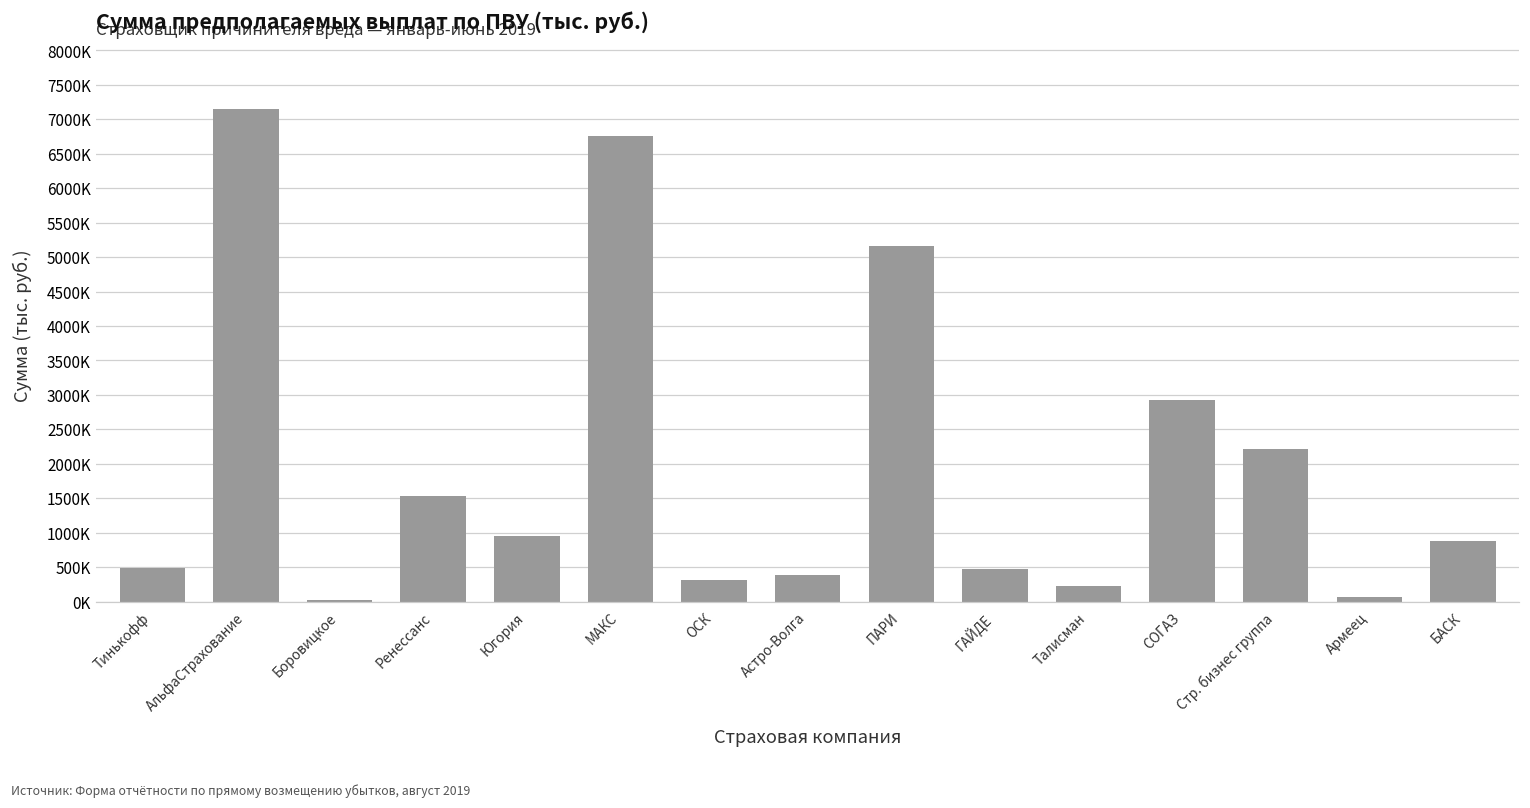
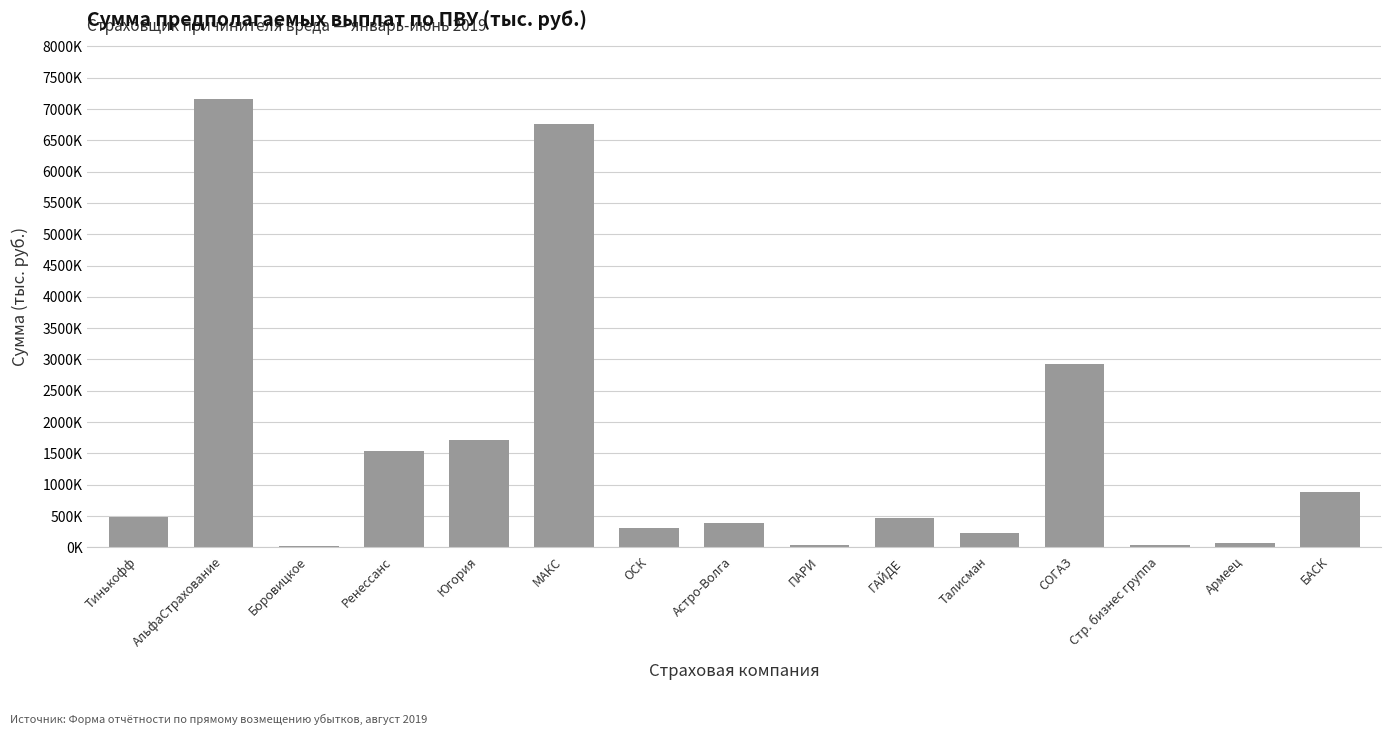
Югория: 1000000 -> 1700000
ПАРИ: 5200000 -> 0
Стр. бизнес группа: 2200000 -> 0
